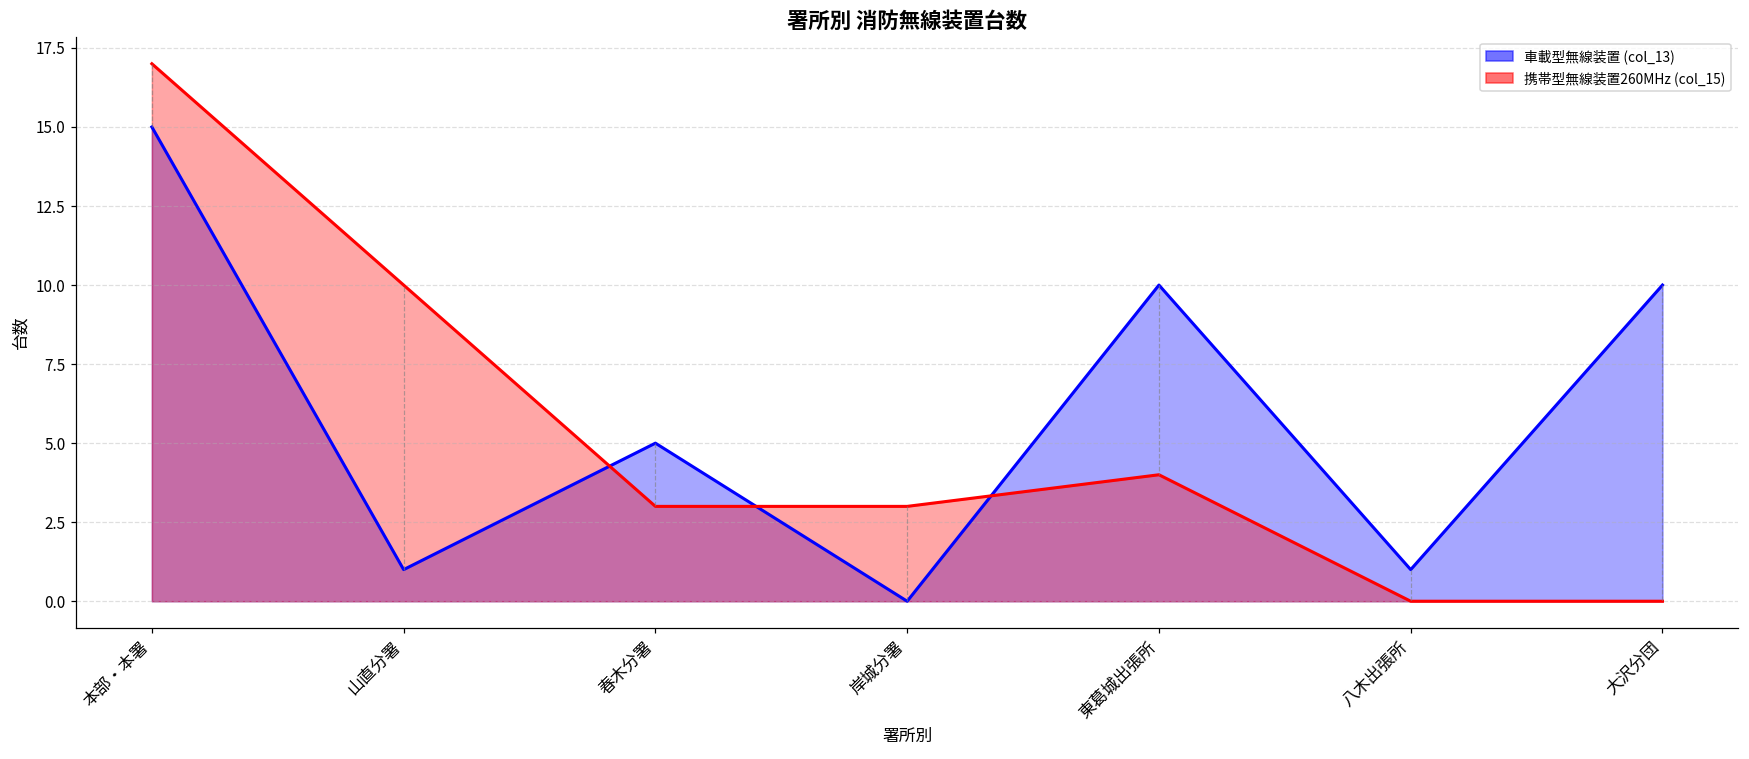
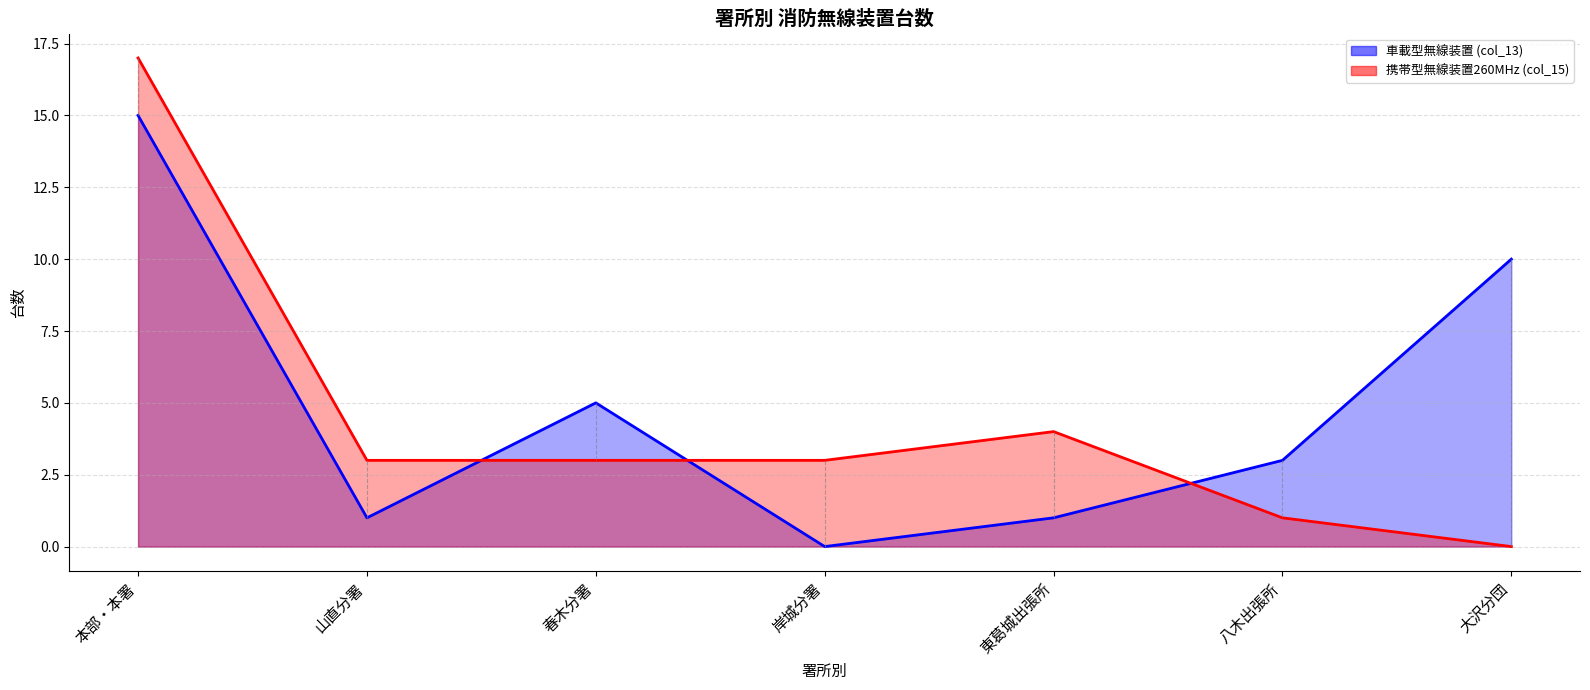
携帯型無線装置260MHz (col_15), 山直分署: 10 -> 3
車載型無線装置 (col_13), 東葛城出張所: 10 -> 1
車載型無線装置 (col_13), 八木出張所: 1 -> 3
携帯型無線装置260MHz (col_15), 八木出張所: 0 -> 1
